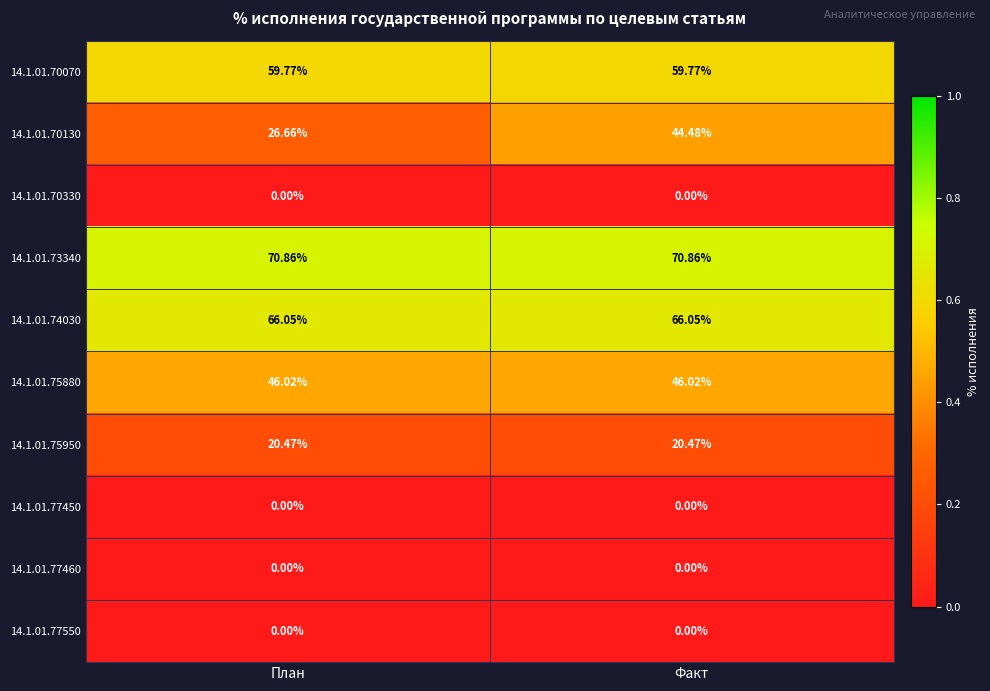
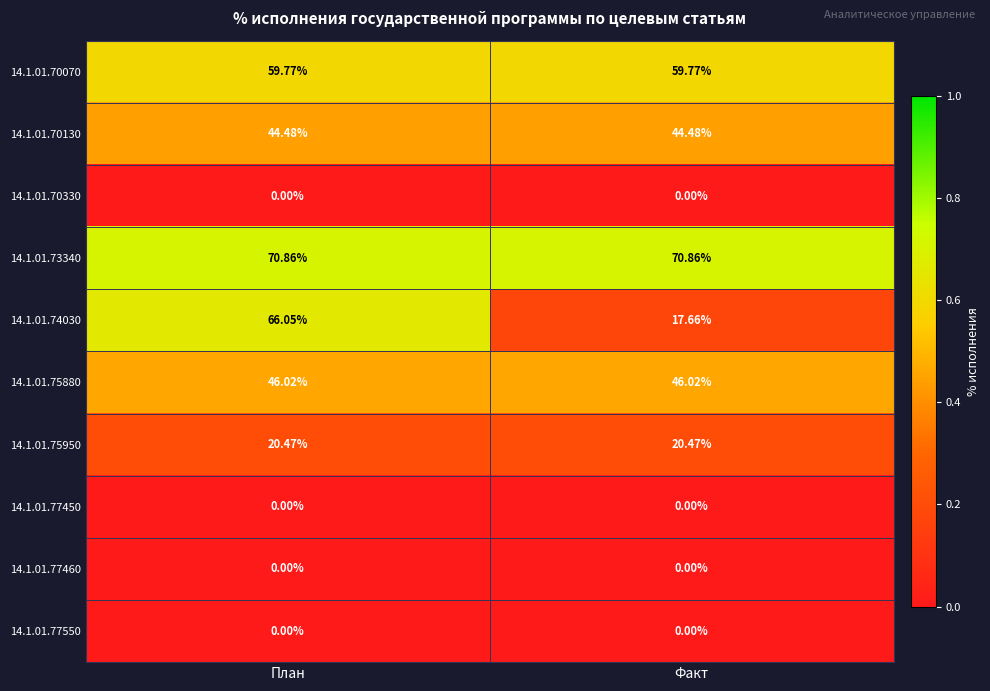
14.1.01.70130, План: 26.66% -> 44.48%
14.1.01.74030, Факт: 66.05% -> 17.66%
